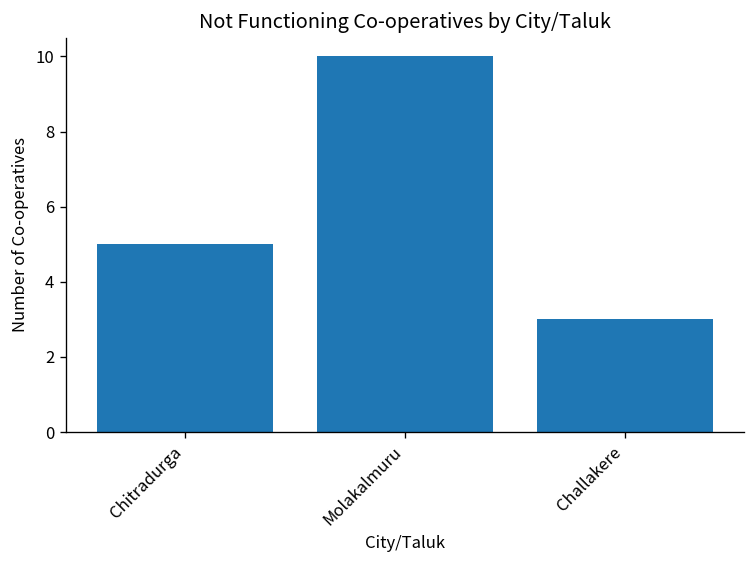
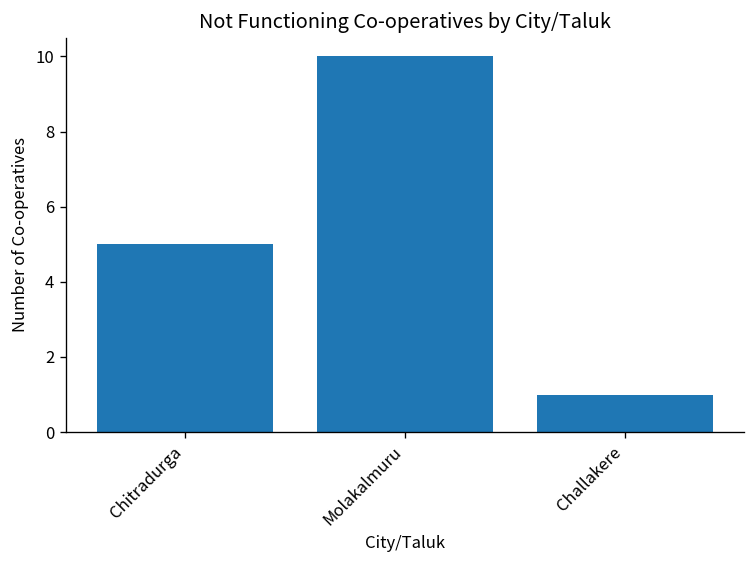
Challakere: 3 -> 1
